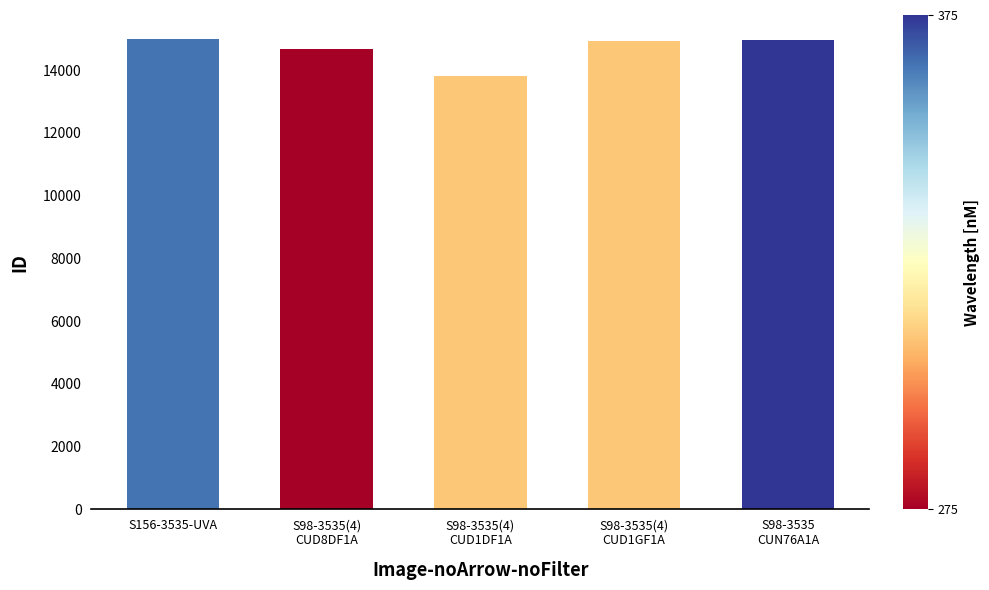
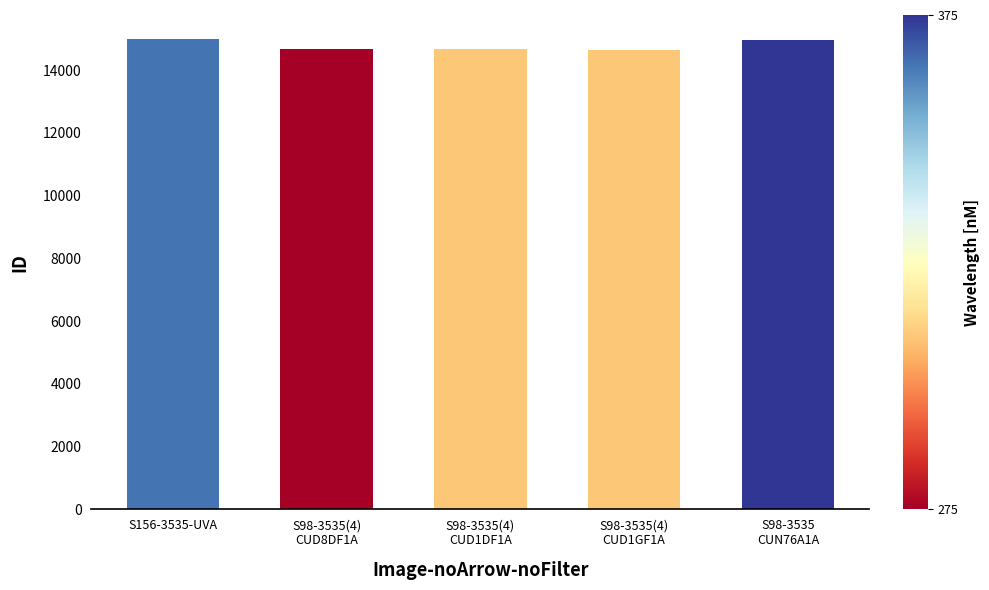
S98-3535(4) CUD1DF1A: 13800 -> 14700
S98-3535(4) CUD1GF1A: 14900 -> 14700
